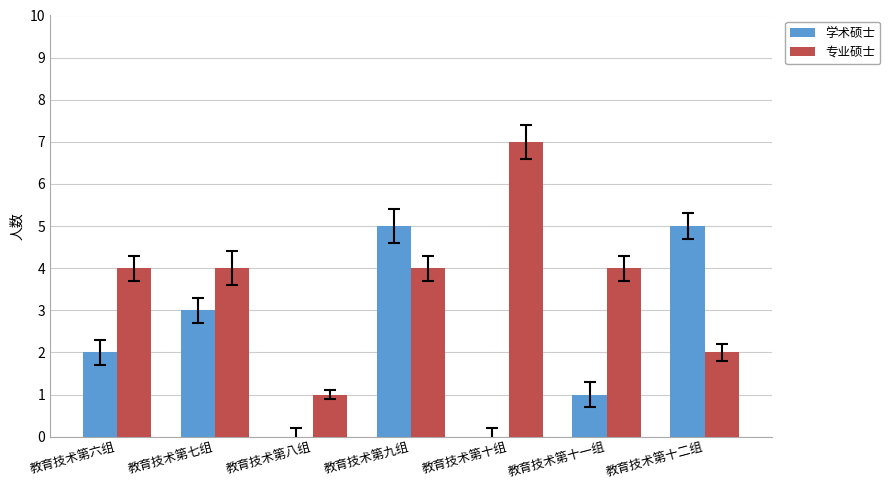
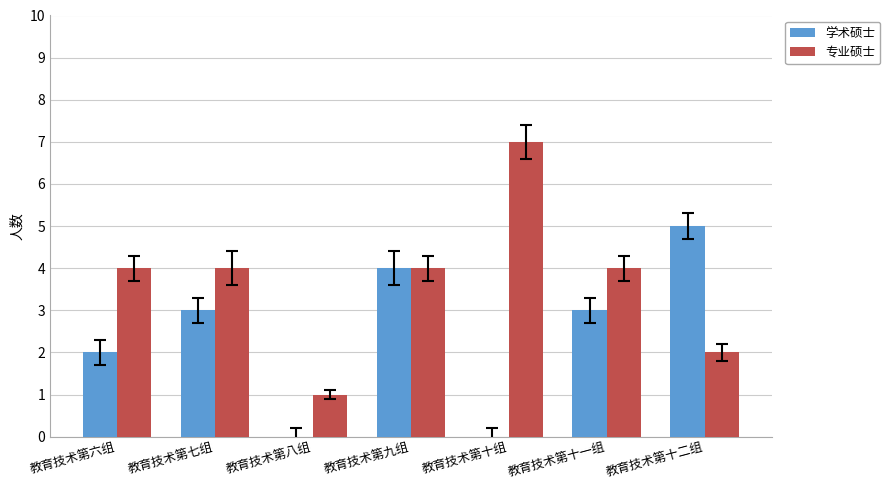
学术硕士, 教育技术第九组: 5 -> 4
学术硕士, 教育技术第十一组: 1 -> 3
